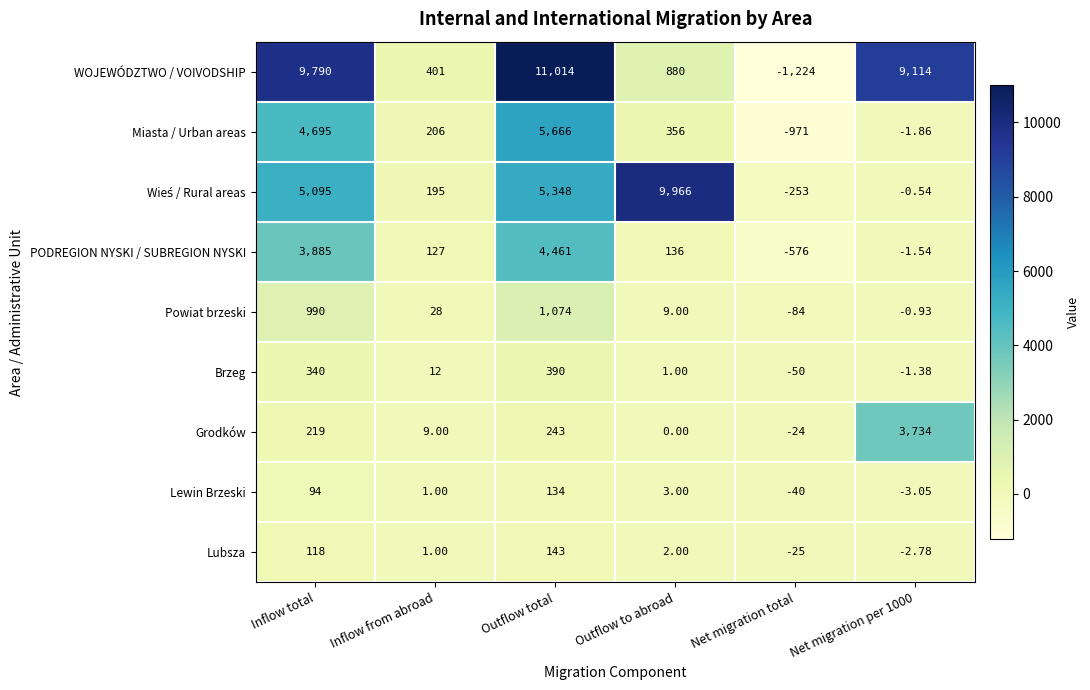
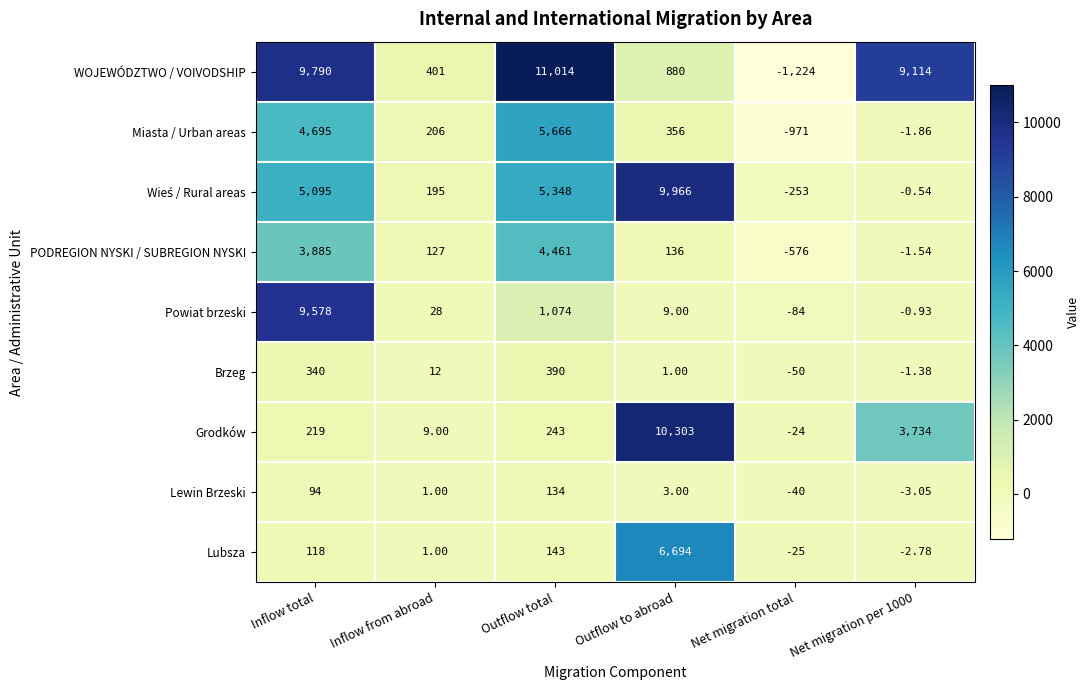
Powiat brzeski, Inflow total: 990 -> 9,578
Grodków, Outflow to abroad: 0.00 -> 10,303
Lubsza, Outflow to abroad: 2.00 -> 6,694
